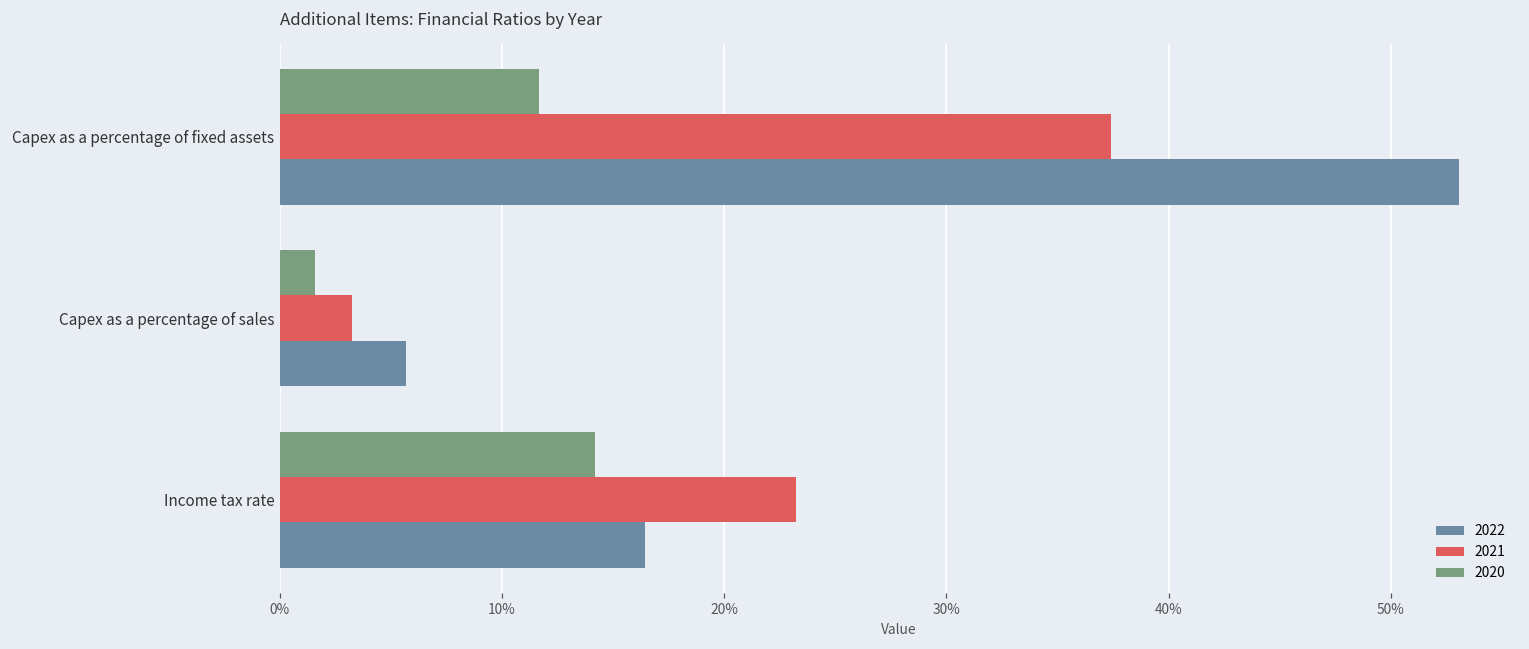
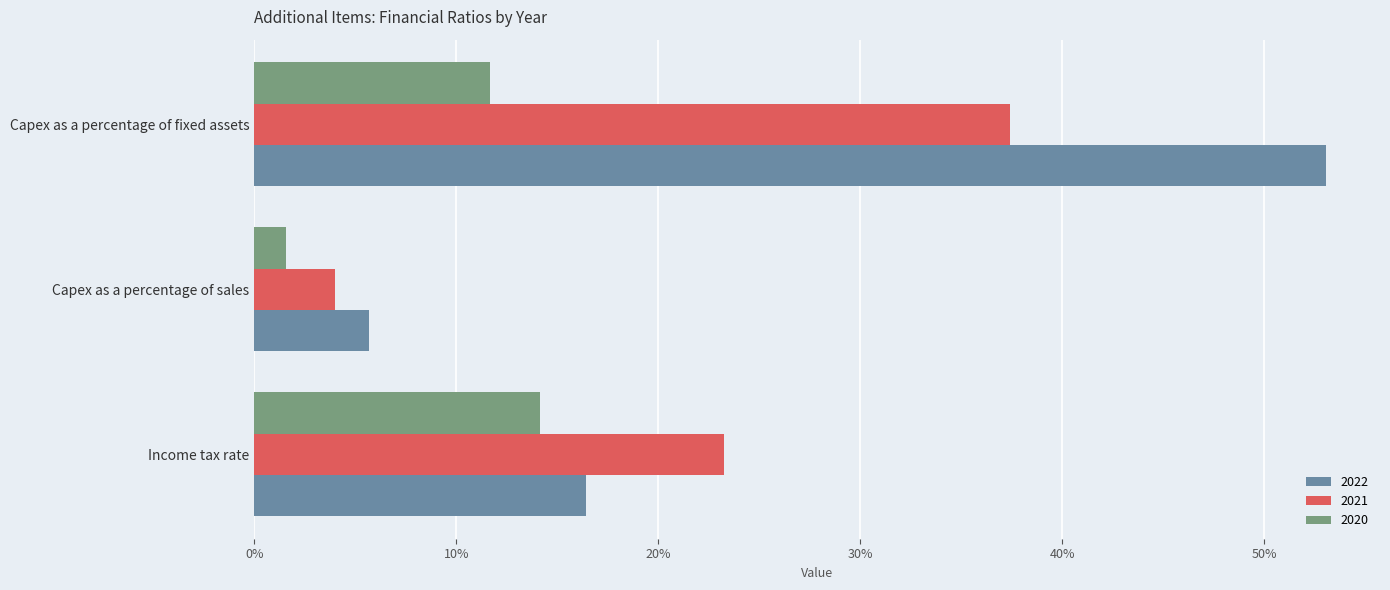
2021, Capex as a percentage of sales: 3.3% -> 4.0%
